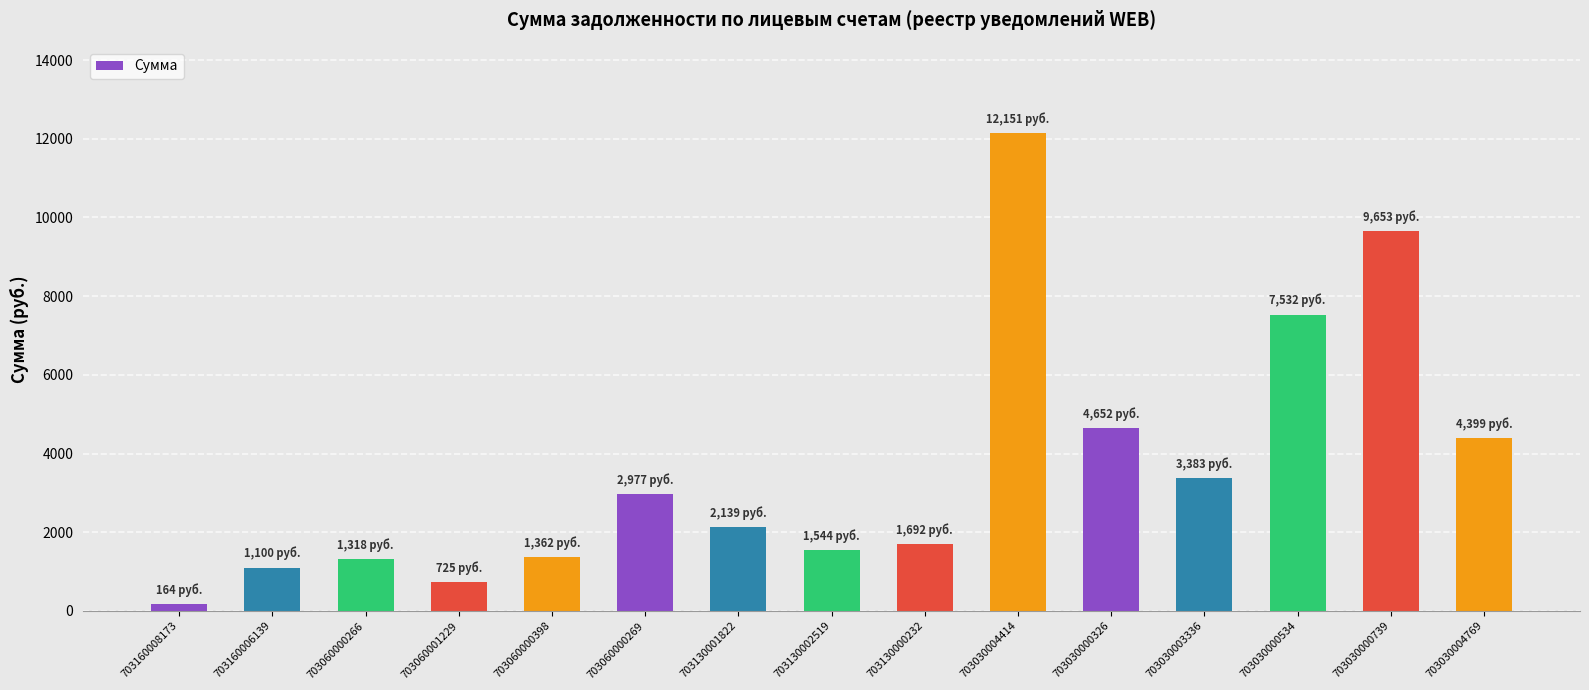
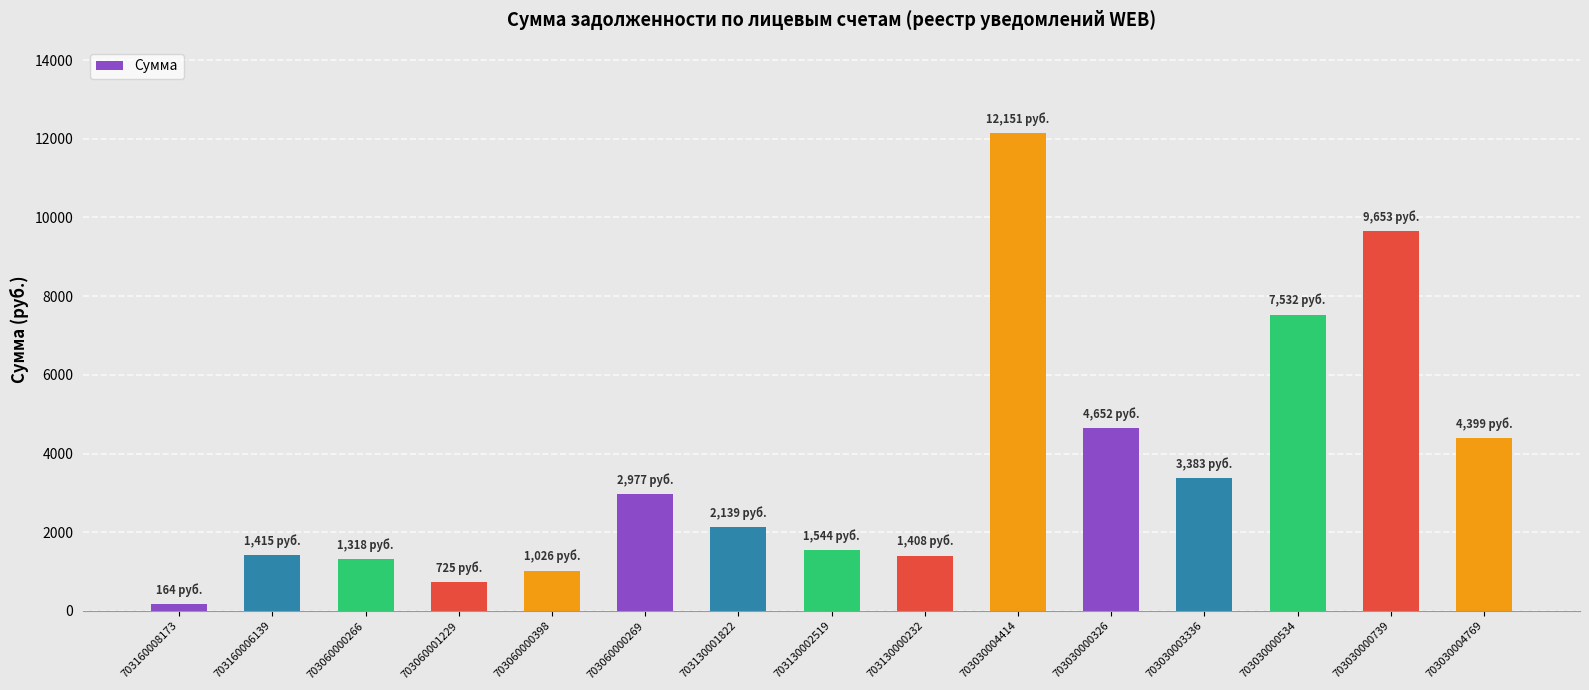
703160006139: 1,100 -> 1,415
703060000398: 1,362 -> 1,026
703130000232: 1,692 -> 1,408
